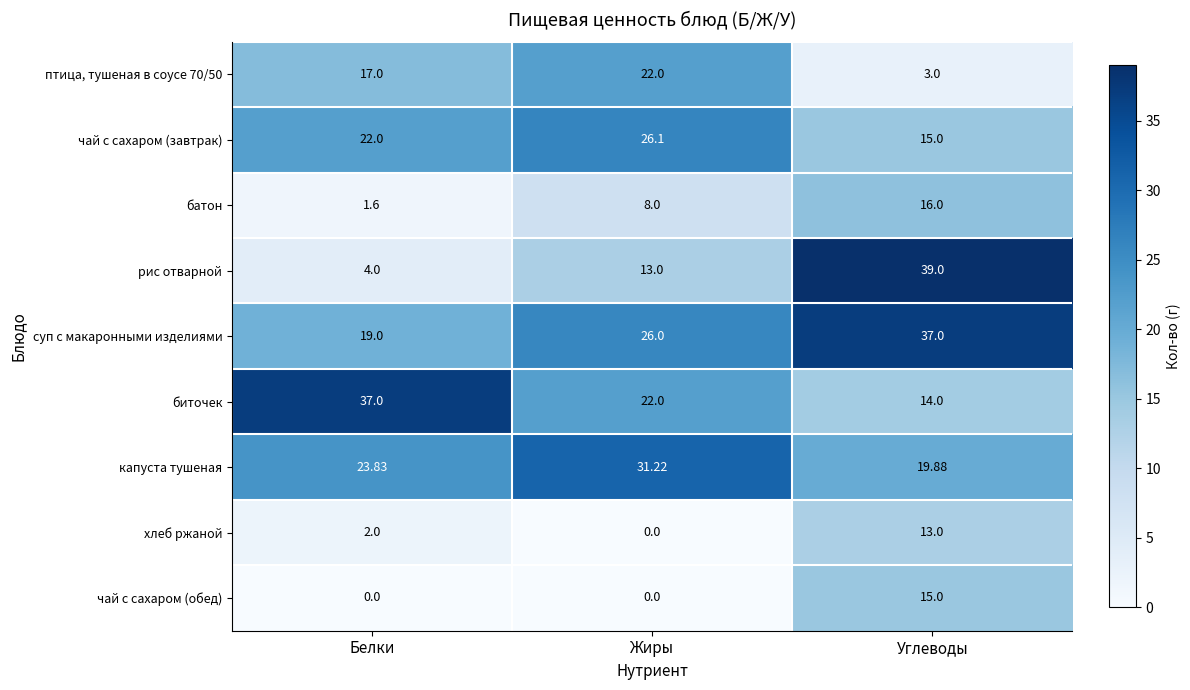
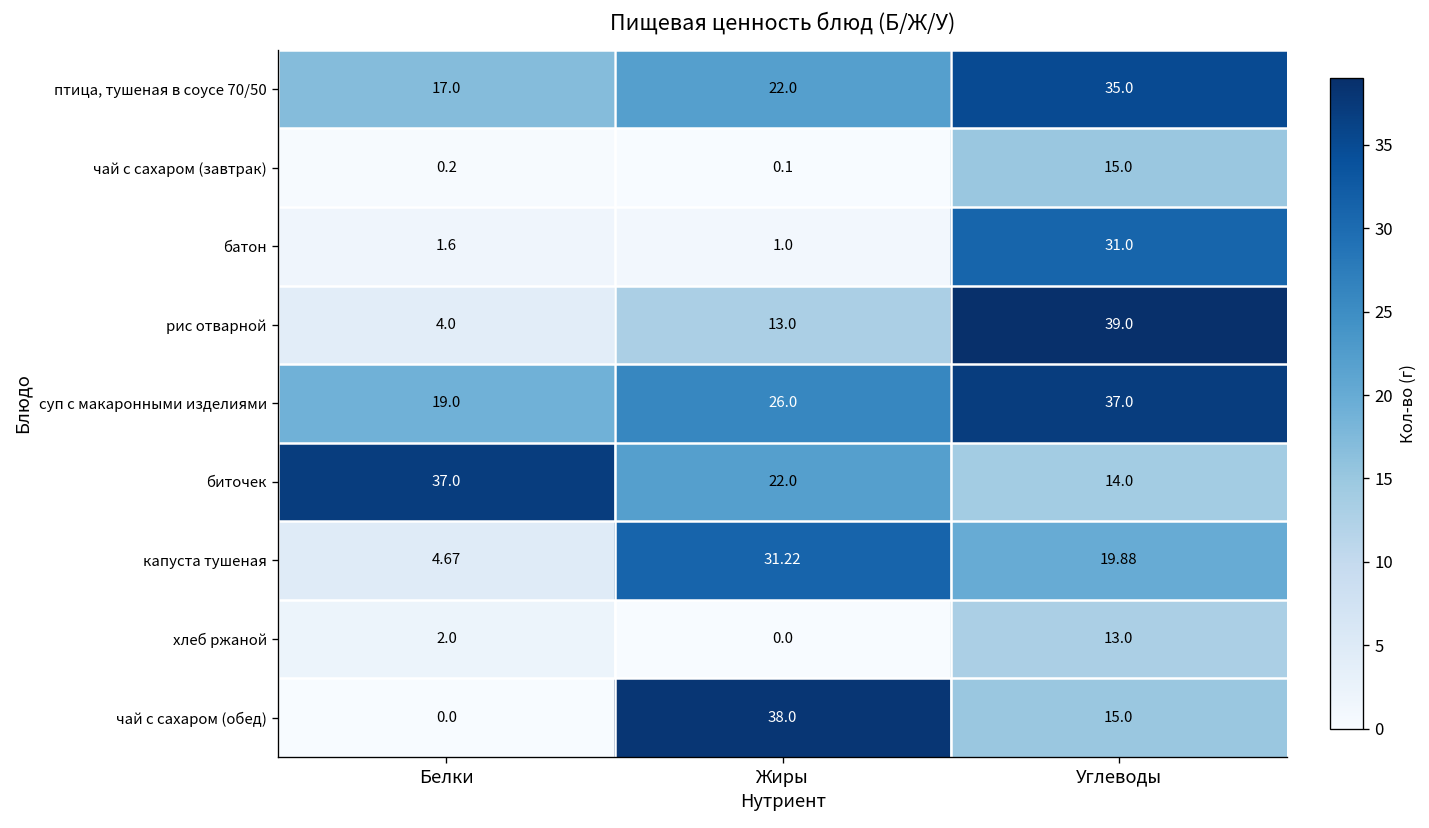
птица, тушеная в соусе 70/50, Углеводы: 3.0 -> 35.0
чай с сахаром (завтрак), Белки: 22.0 -> 0.2
чай с сахаром (завтрак), Жиры: 26.1 -> 0.1
батон, Жиры: 8.0 -> 1.0
батон, Углеводы: 16.0 -> 31.0
капуста тушеная, Белки: 23.83 -> 4.67
чай с сахаром (обед), Жиры: 0.0 -> 38.0
